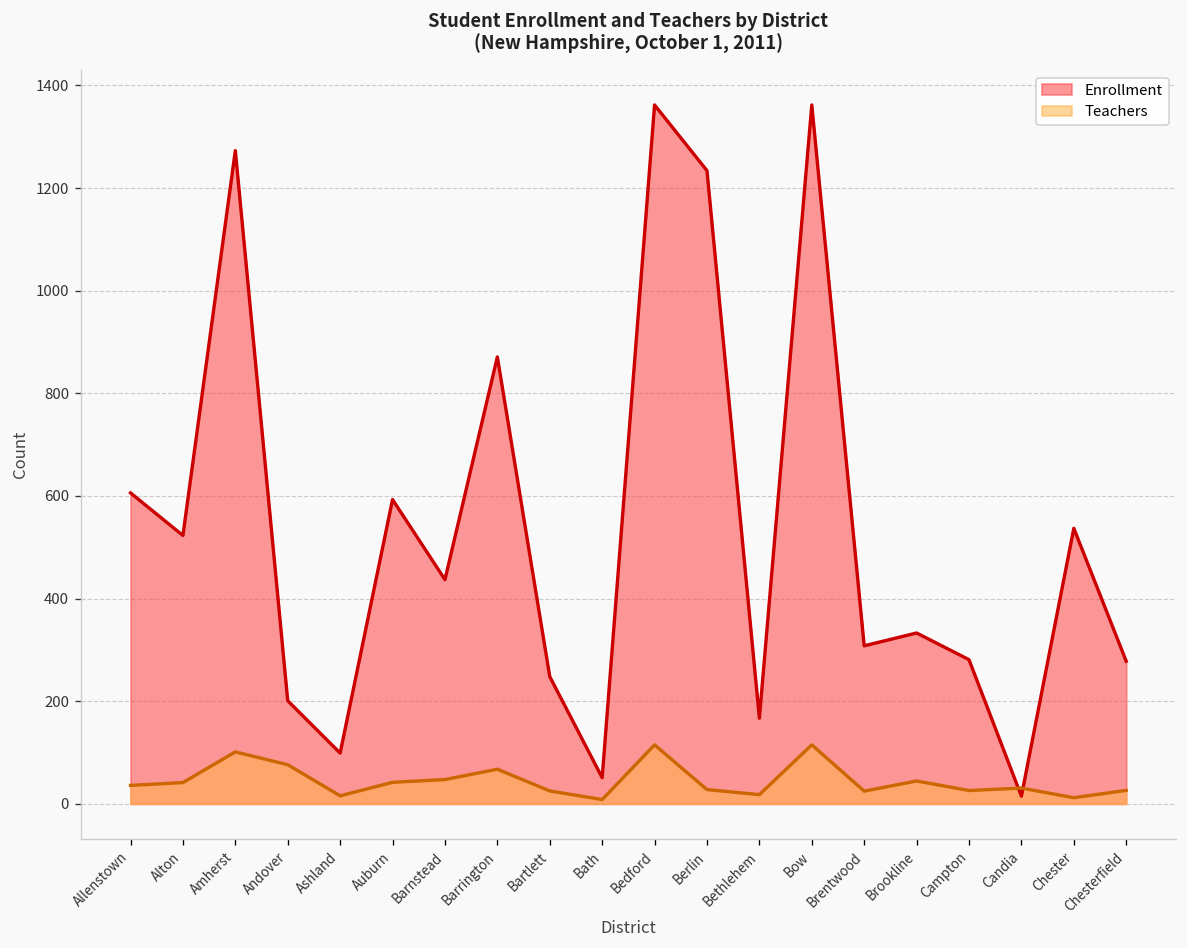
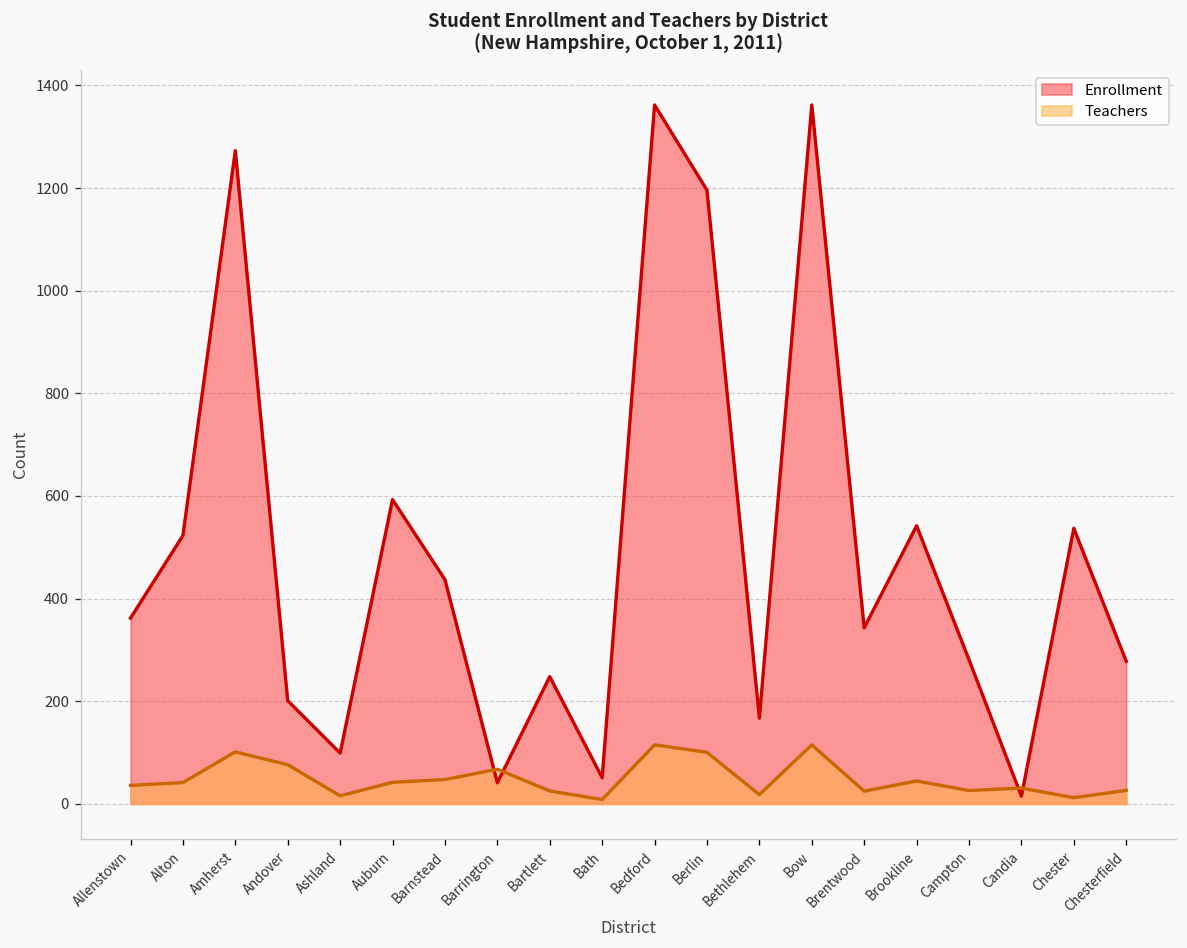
Enrollment, Allenstown: 610 -> 360
Enrollment, Barrington: 870 -> 40
Enrollment, Berlin: 1230 -> 1200
Teachers, Berlin: 30 -> 100
Enrollment, Brentwood: 310 -> 340
Enrollment, Brookline: 330 -> 540
